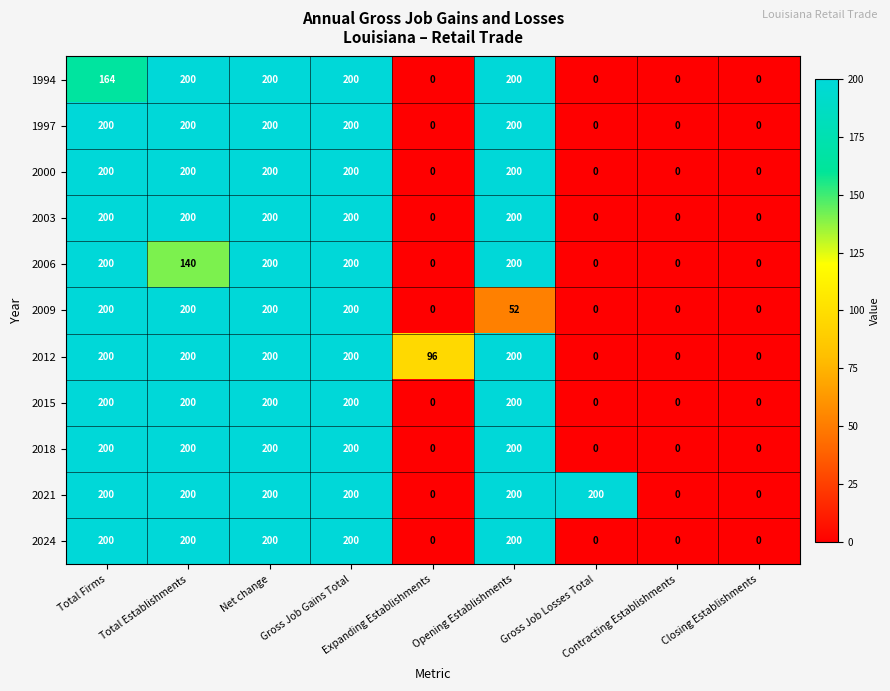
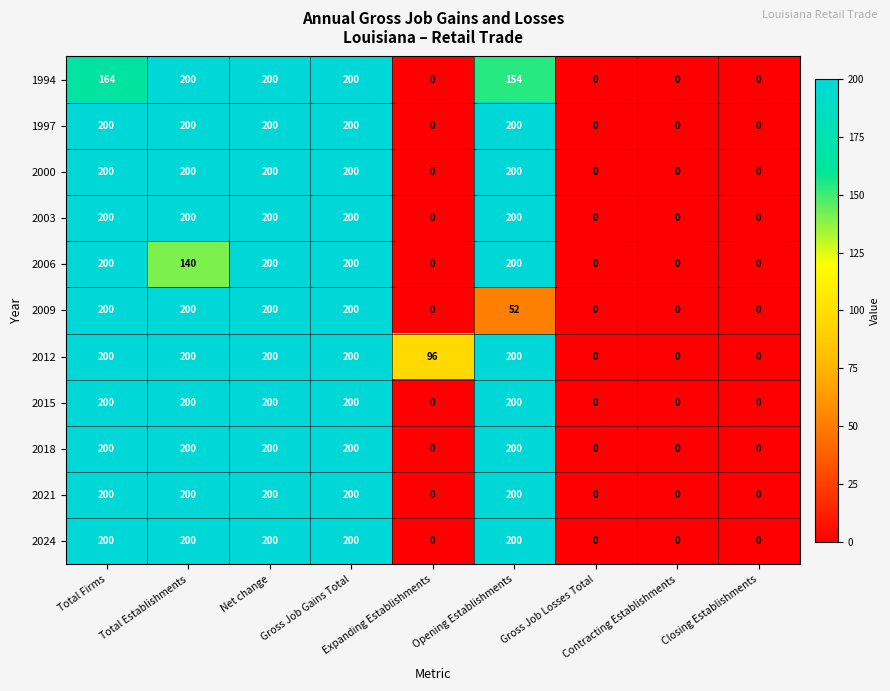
1994, Opening Establishments: 200 -> 154
2021, Gross Job Losses Total: 200 -> 0
